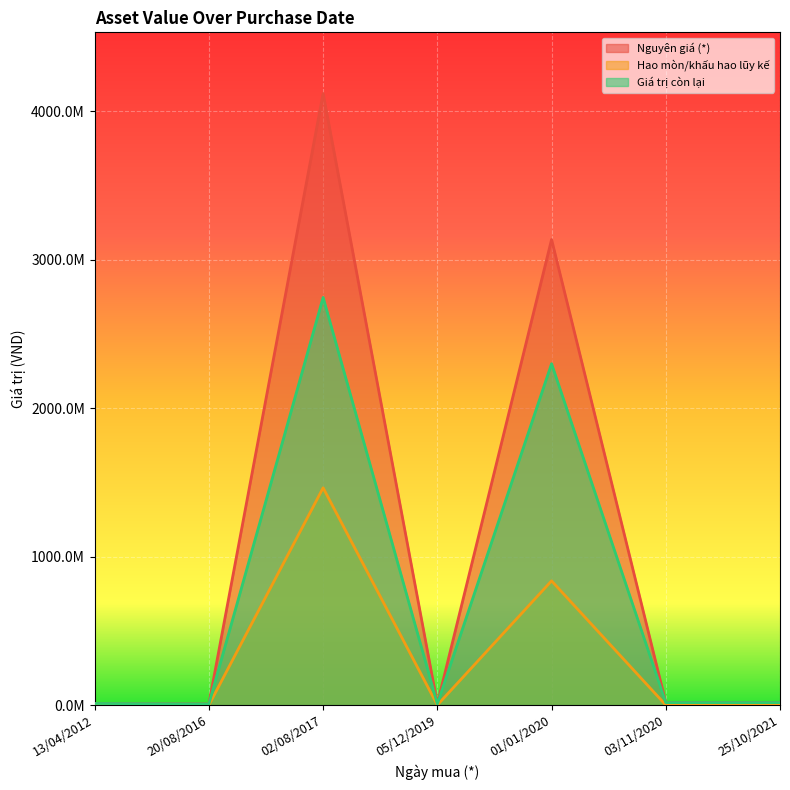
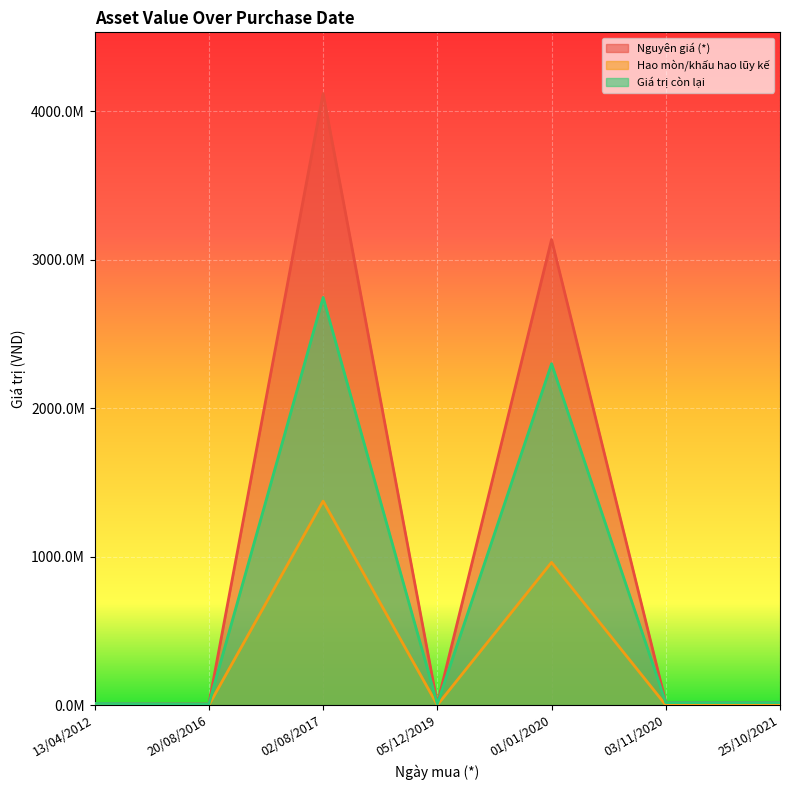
Hao mòn/khấu hao lũy kế, 02/08/2017: 1460000000 -> 1370000000
Hao mòn/khấu hao lũy kế, 01/01/2020: 840000000 -> 960000000
